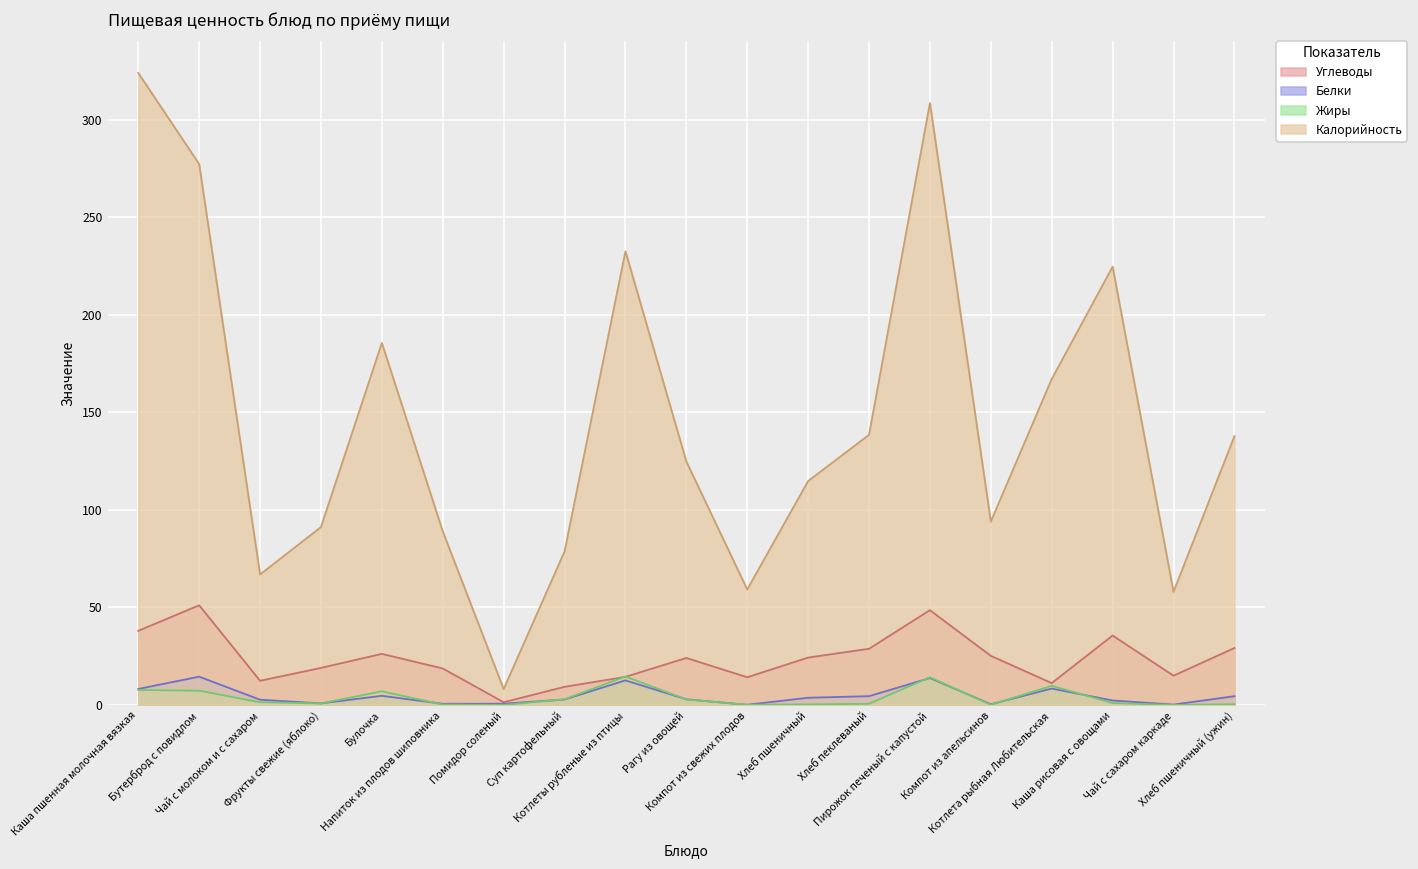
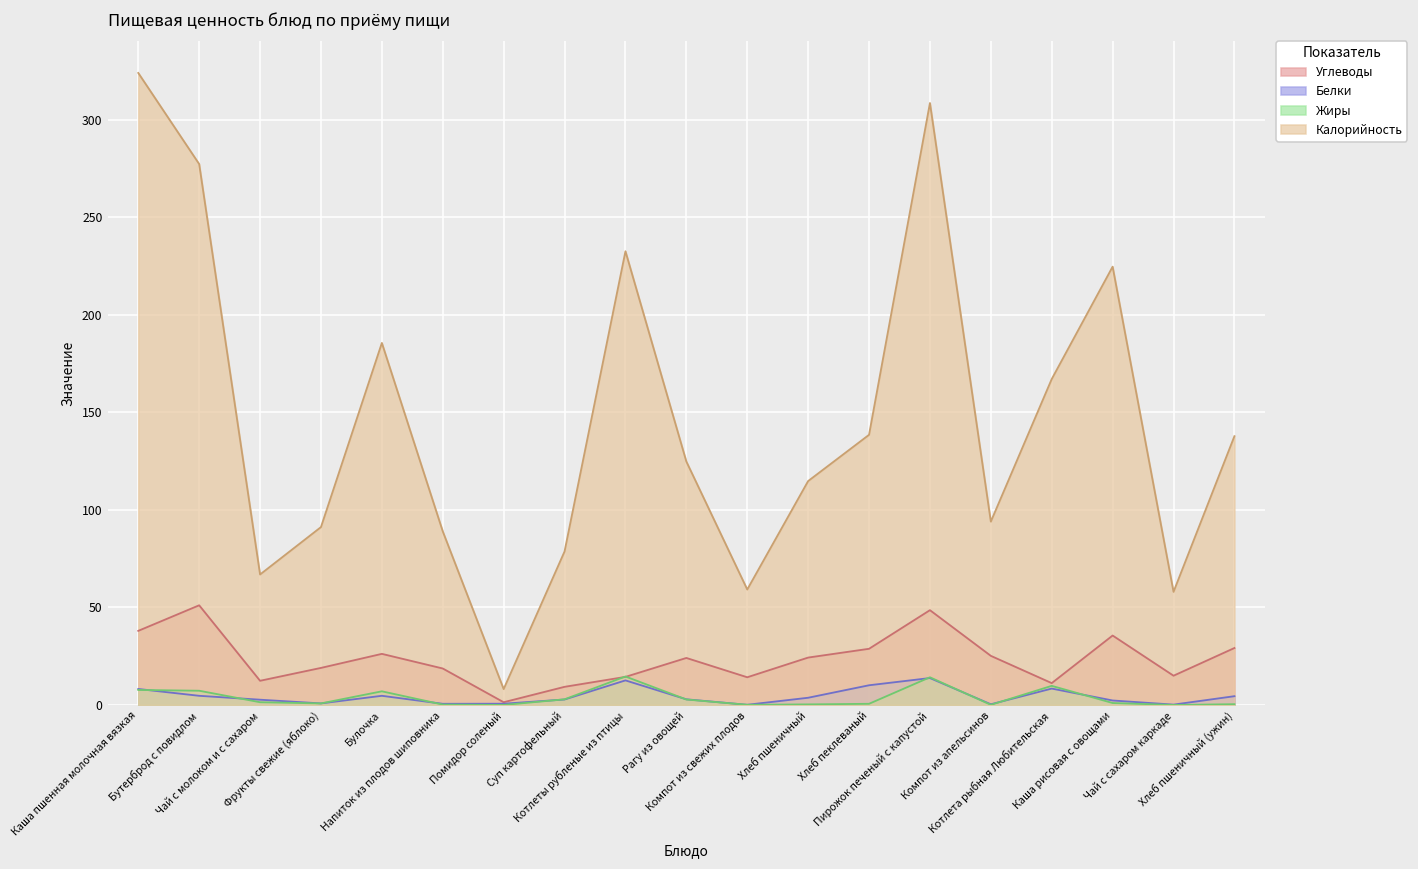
Белки, Бутерброд с повидлом: 15 -> 5
Белки, Хлеб пеклеваный: 5 -> 10
